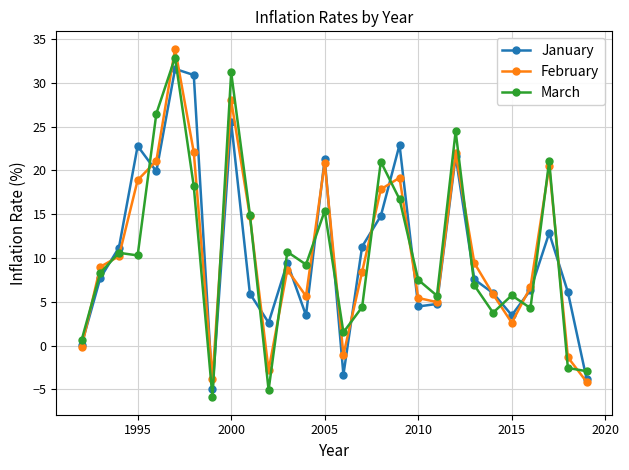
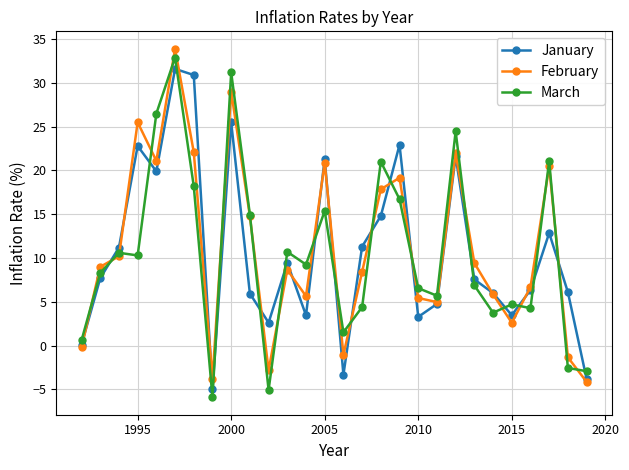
February, 1995: 19 -> 26
February, 2000: 28 -> 29
January, 2010: 4 -> 3
March, 2010: 8 -> 7
March, 2015: 6 -> 5
